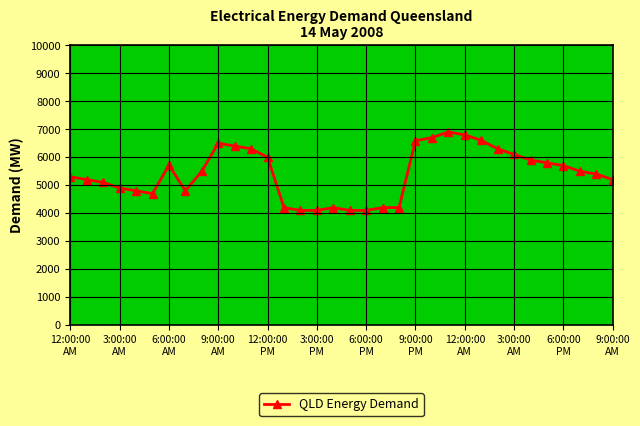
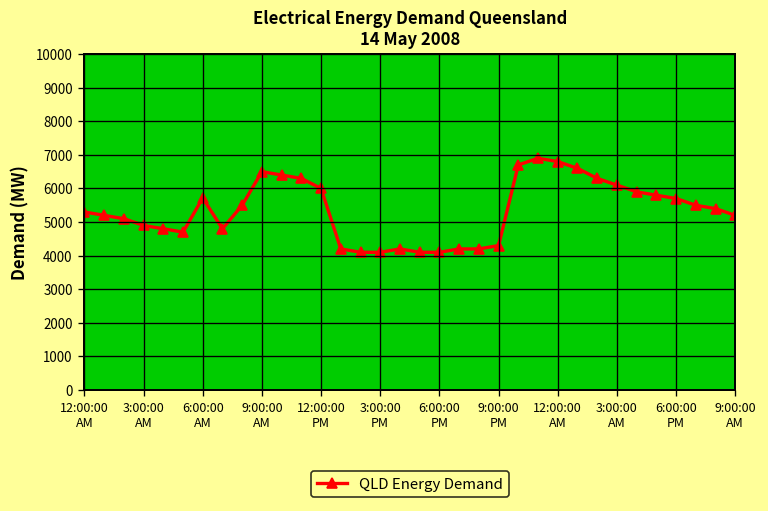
9:00:00 PM: 6600 -> 4300
